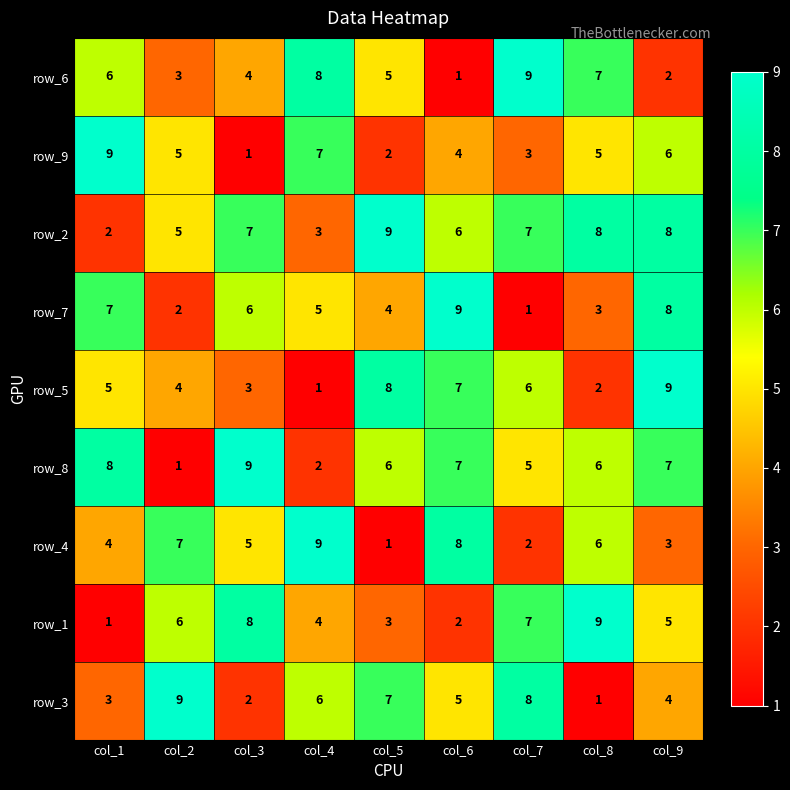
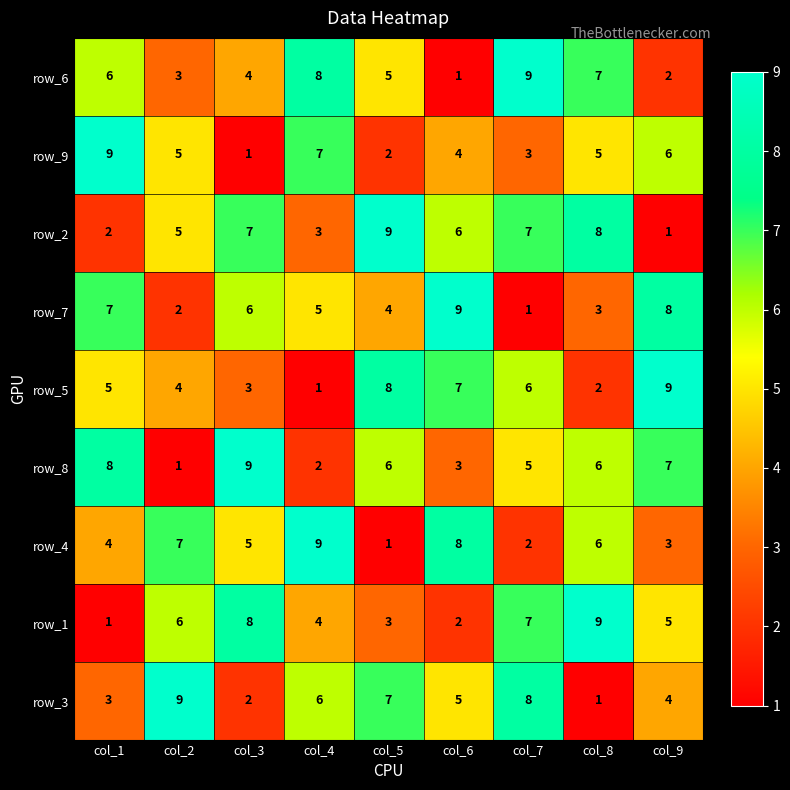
row_2, col_9: 8 -> 1
row_8, col_6: 7 -> 3
